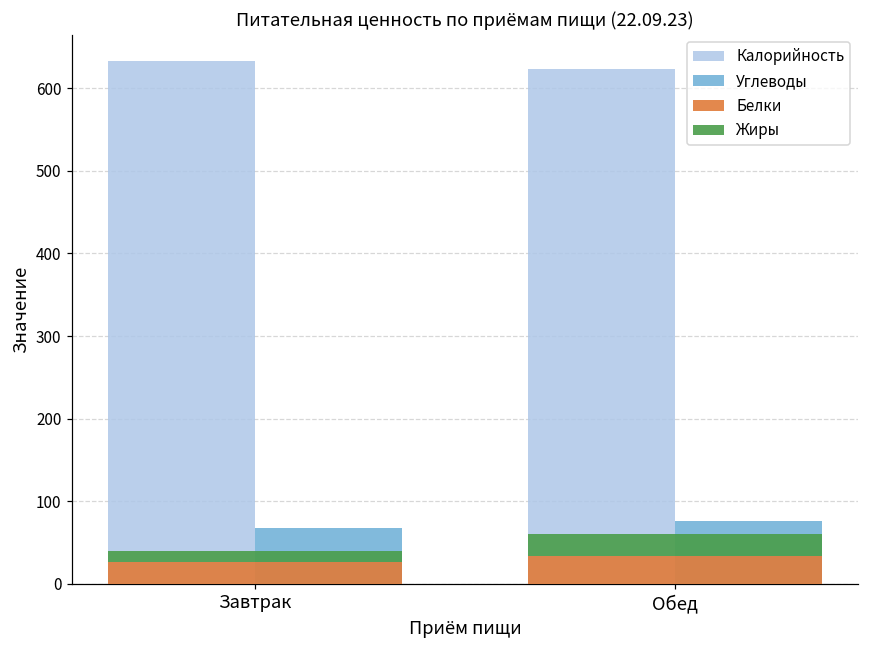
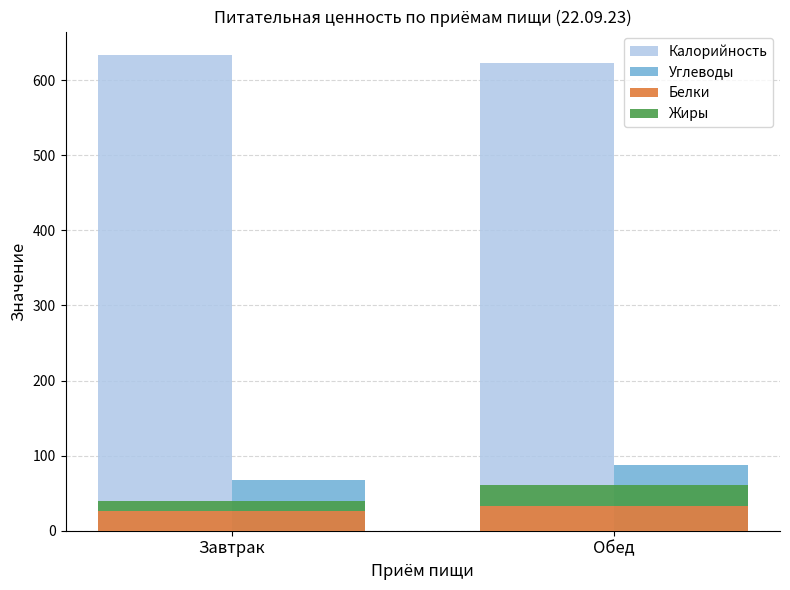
Углеводы, Обед: 80 -> 90
